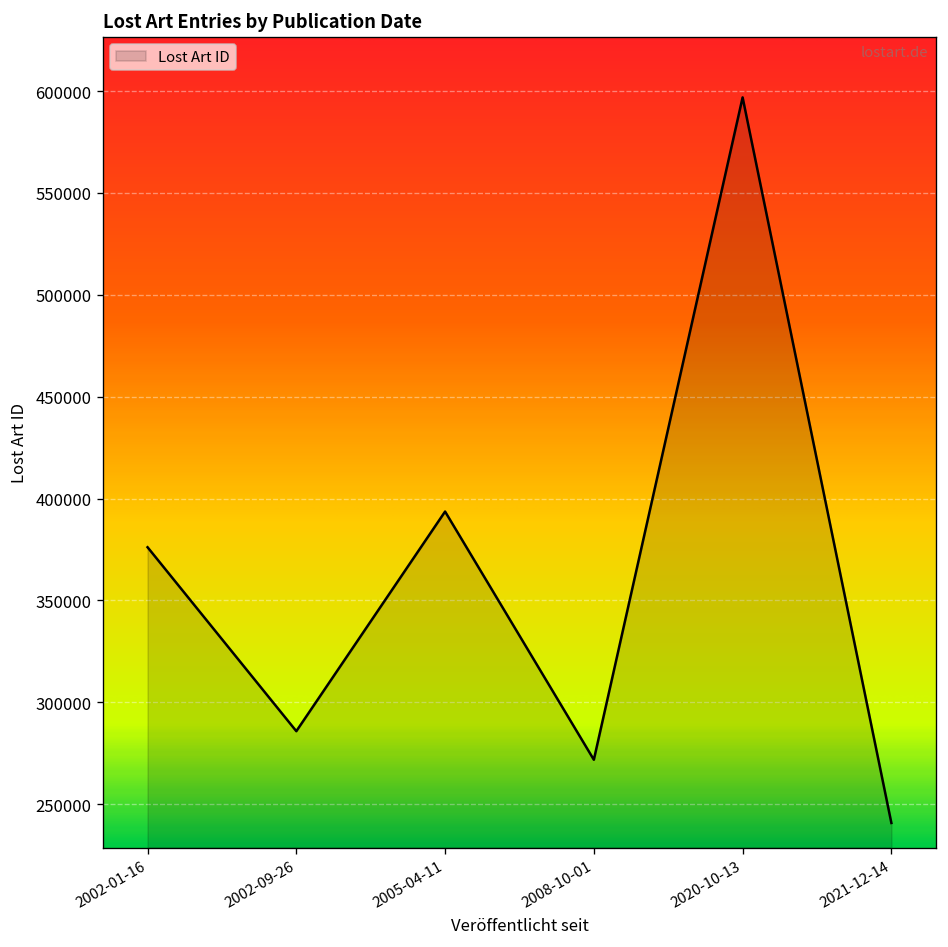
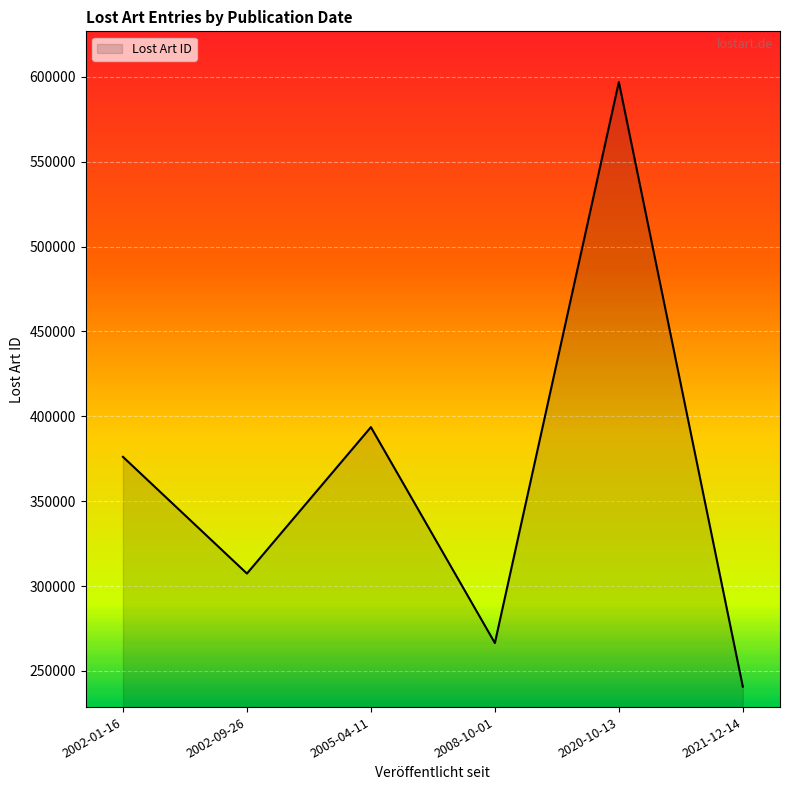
2002-09-26: 286000 -> 307000
2008-10-01: 272000 -> 266000
